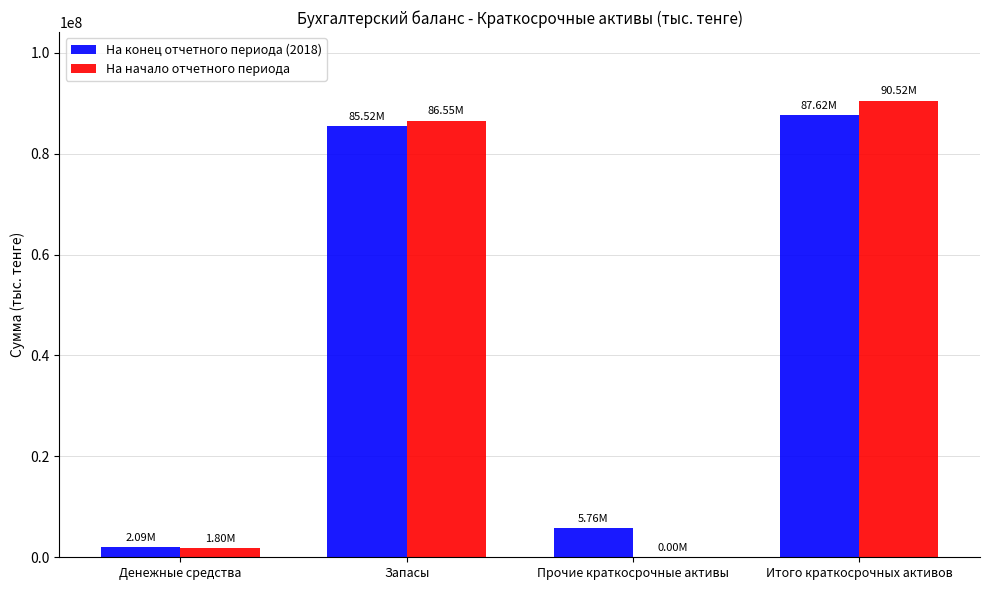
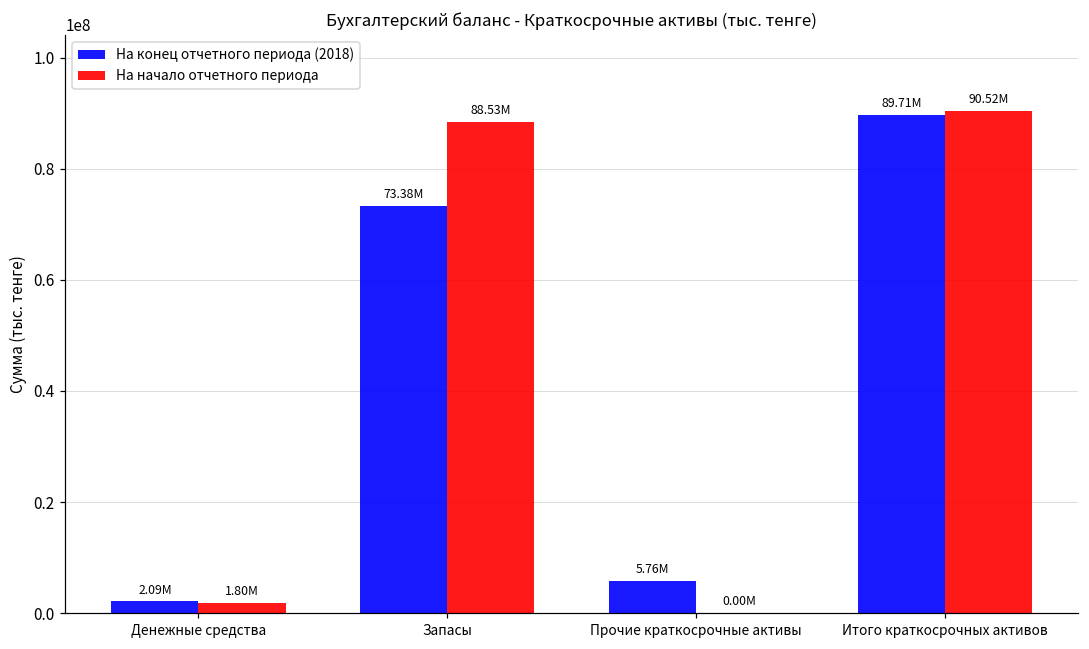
На конец отчетного периода (2018), Запасы: 85.52M -> 73.38M
На начало отчетного периода, Запасы: 86.55M -> 88.53M
На конец отчетного периода (2018), Итого краткосрочных активов: 87.62M -> 89.71M
